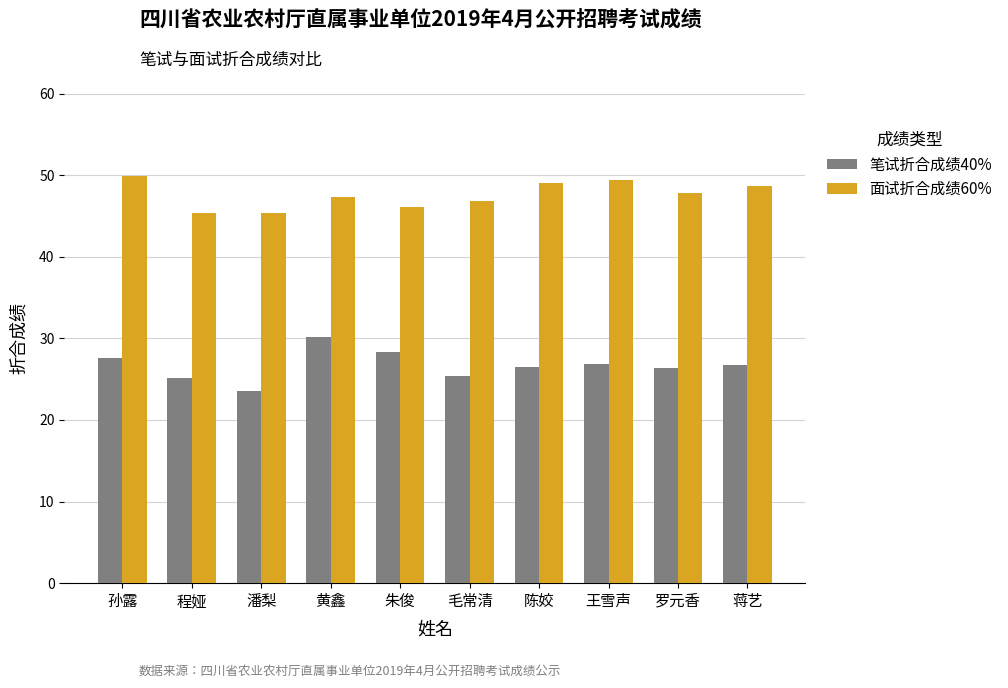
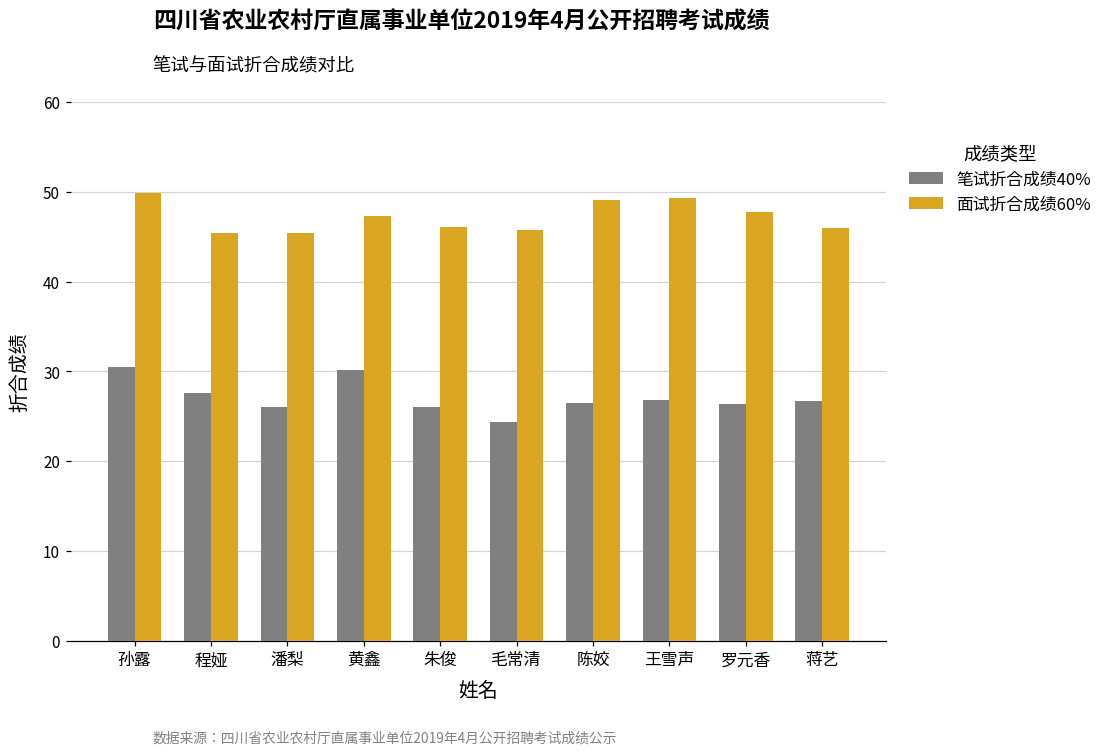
笔试折合成绩40%, 孙露: 28 -> 31
笔试折合成绩40%, 程娅: 25 -> 28
笔试折合成绩40%, 潘梨: 24 -> 26
笔试折合成绩40%, 朱俊: 28 -> 26
笔试折合成绩40%, 毛常清: 25 -> 24
面试折合成绩60%, 毛常清: 47 -> 46
面试折合成绩60%, 蒋艺: 49 -> 46
